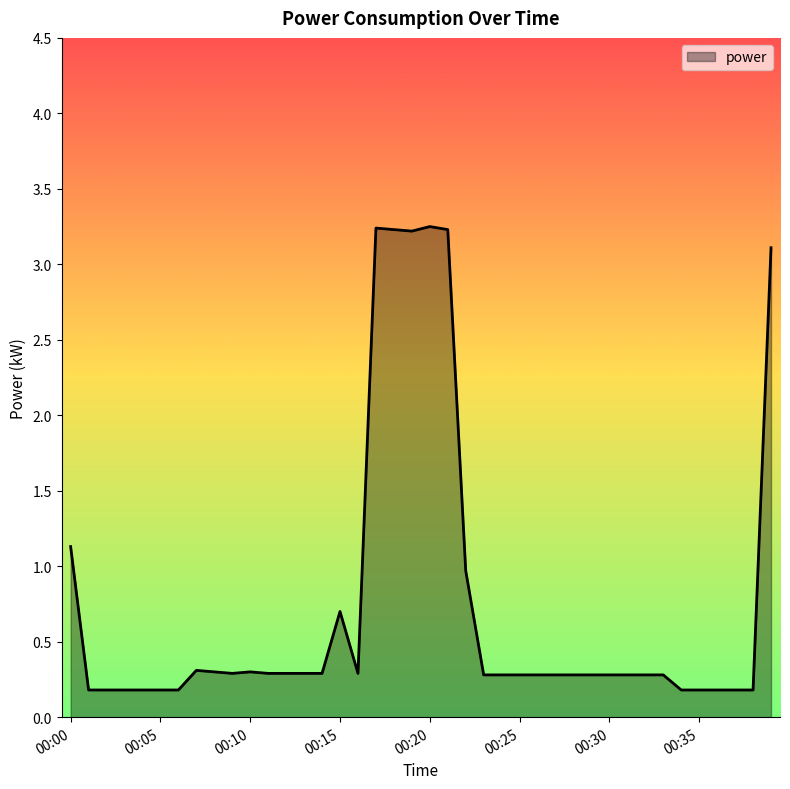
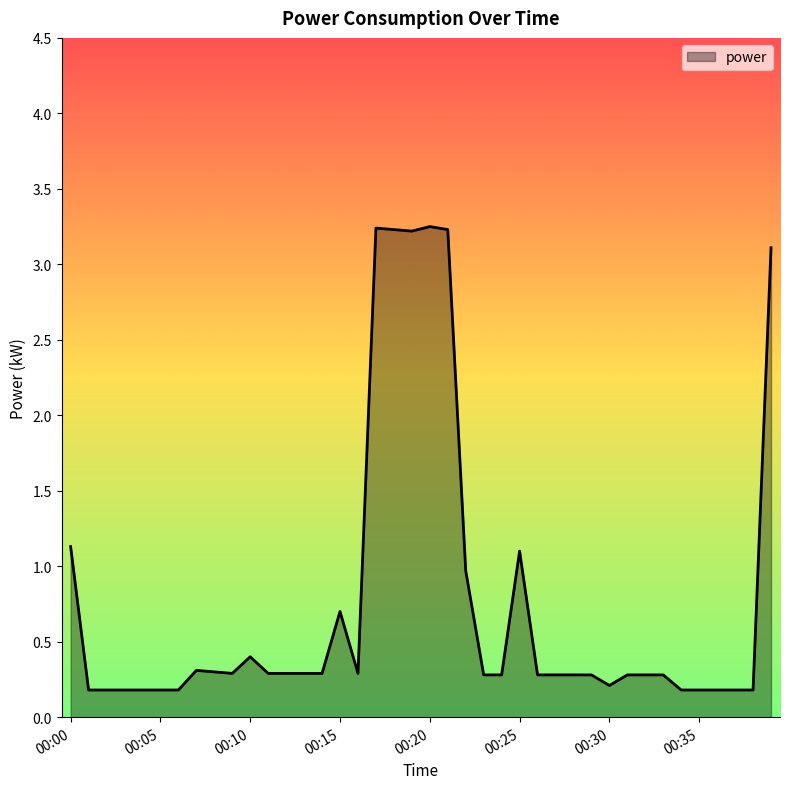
00:10: 0.3 -> 0.4
00:25: 0.28 -> 1.10
00:30: 0.28 -> 0.21
